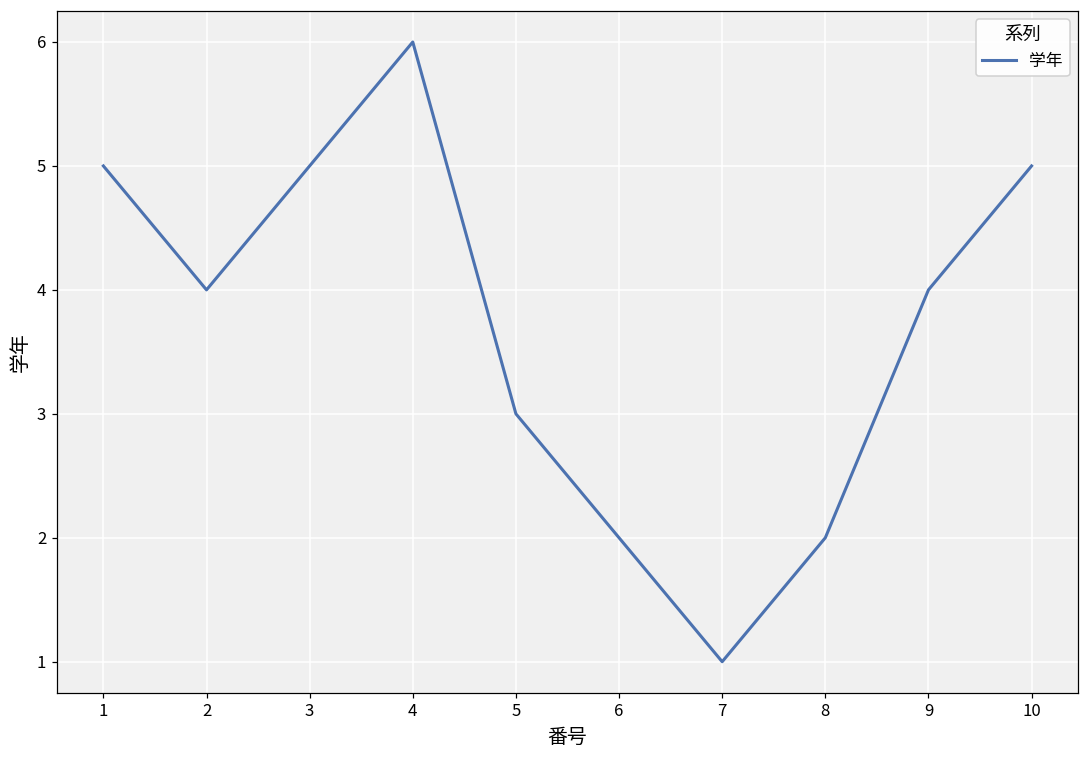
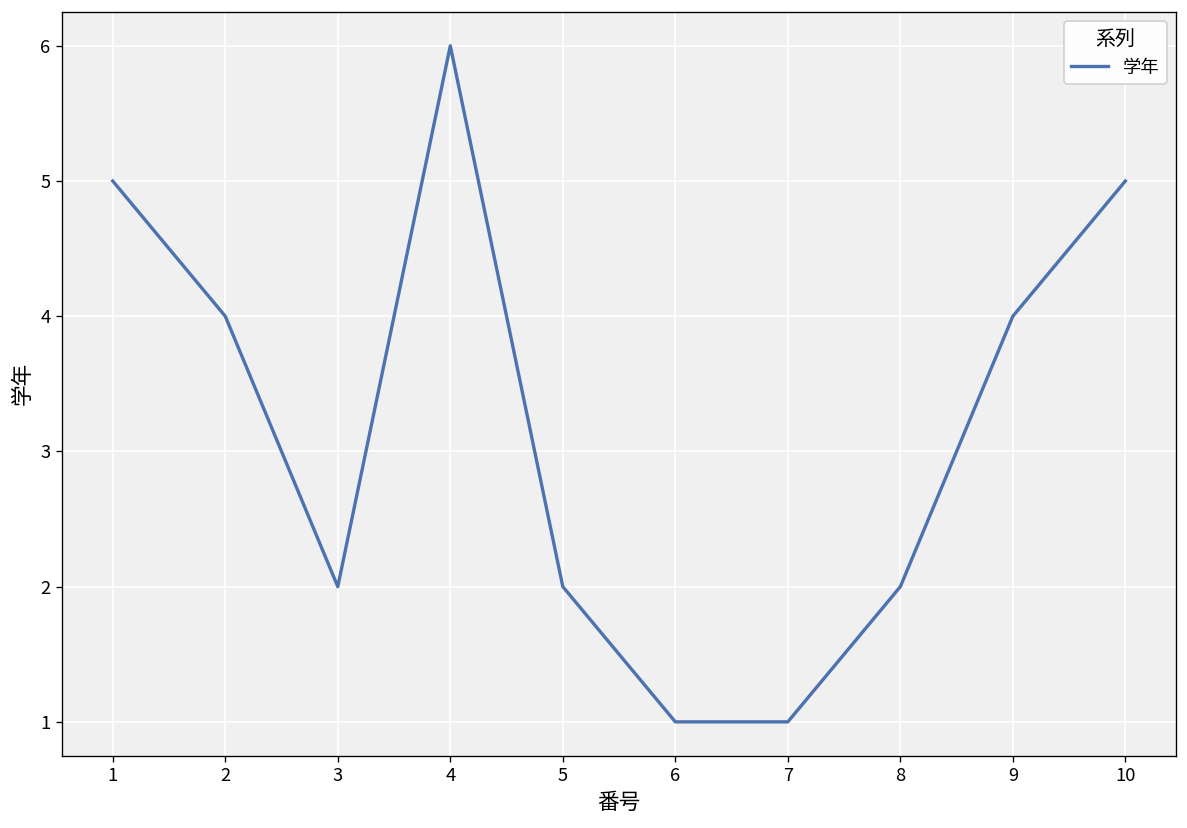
3: 5 -> 2
5: 3 -> 2
6: 2 -> 1
